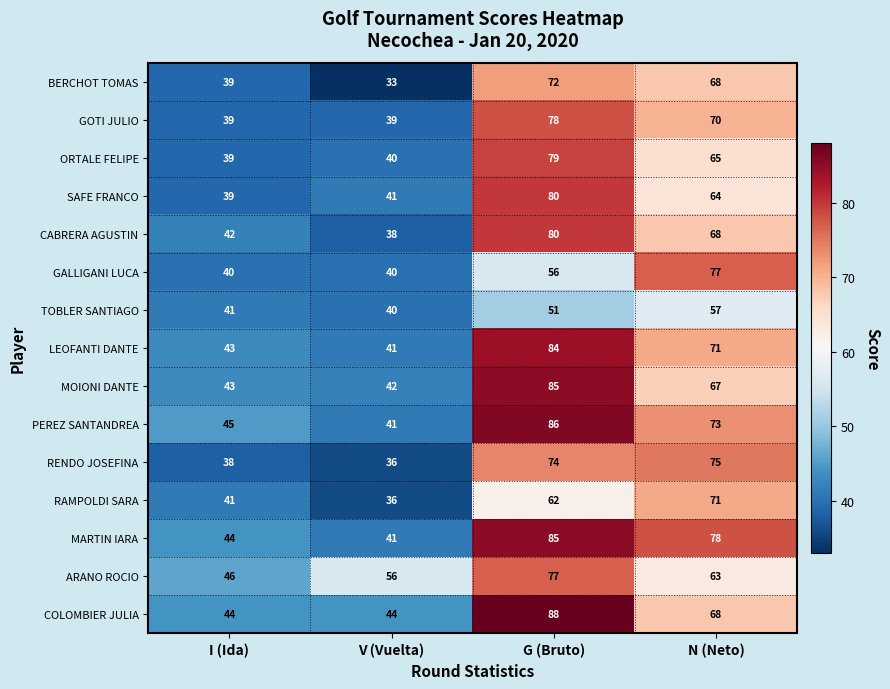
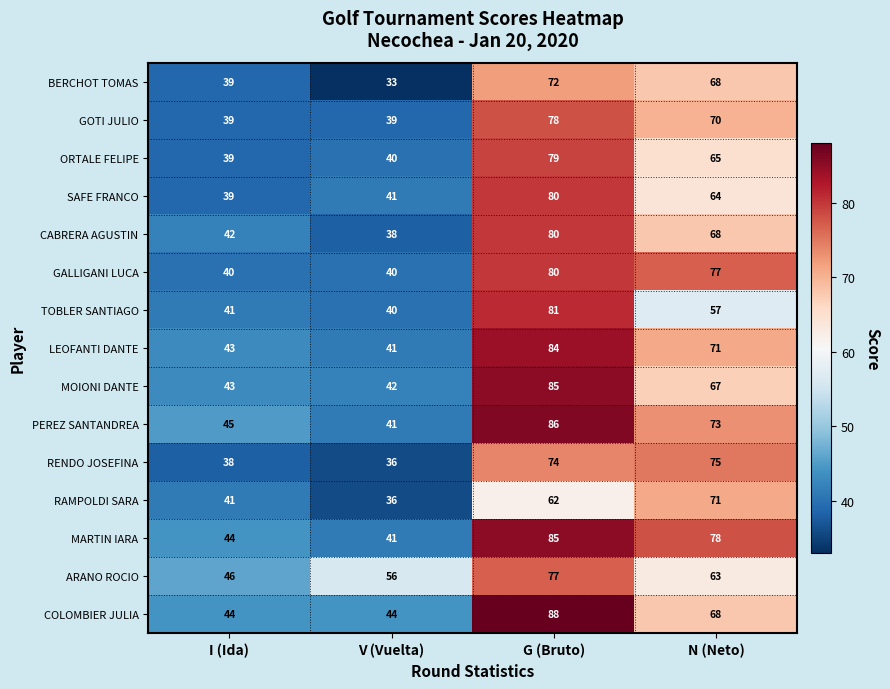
GALLIGANI LUCA, G (Bruto): 56 -> 80
TOBLER SANTIAGO, G (Bruto): 51 -> 81
